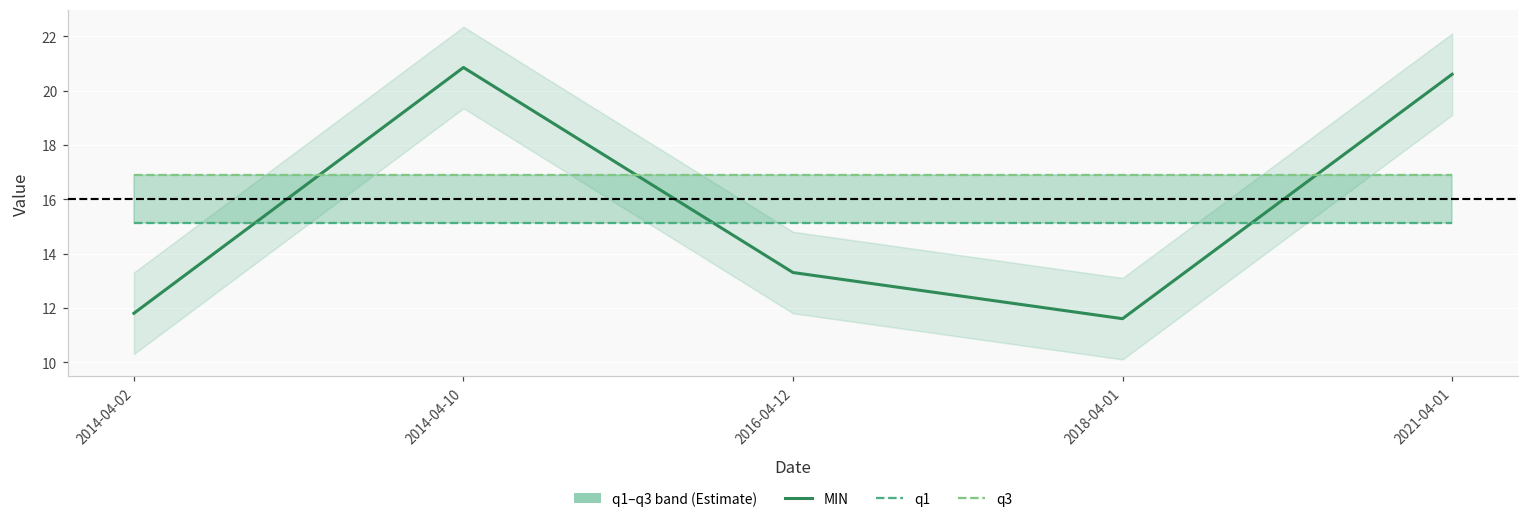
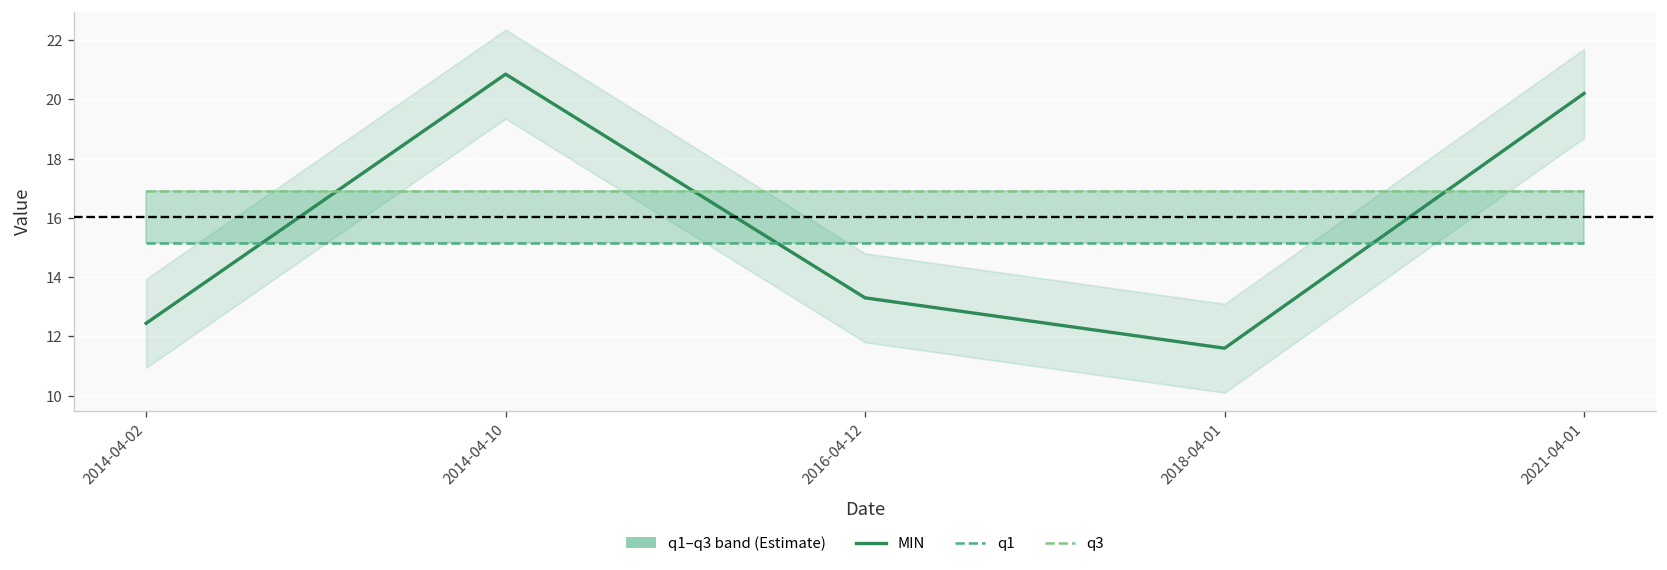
MIN, 2014-04-02: 11.8 -> 12.4
MIN, 2021-04-01: 20.6 -> 20.2
